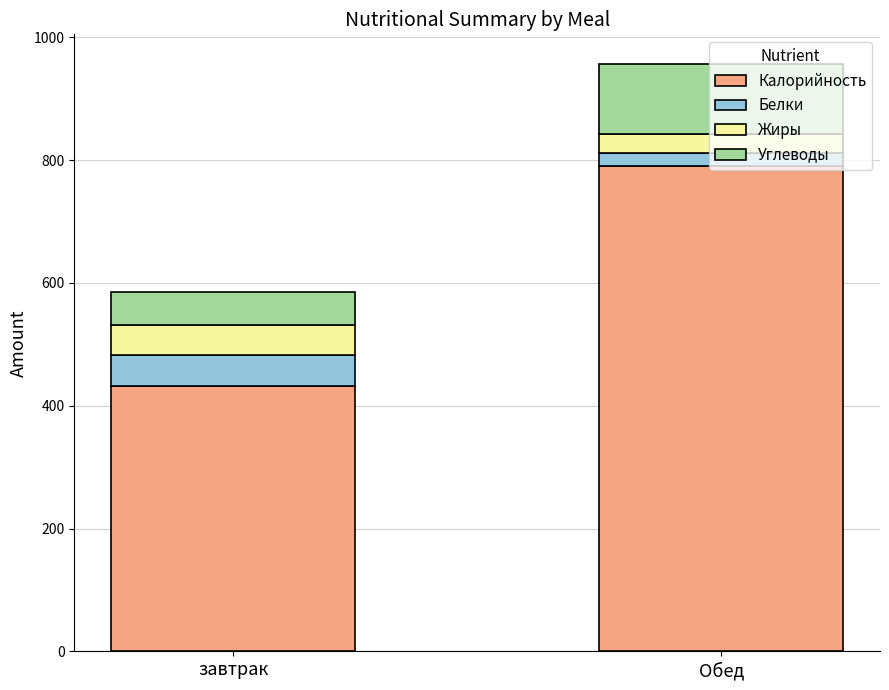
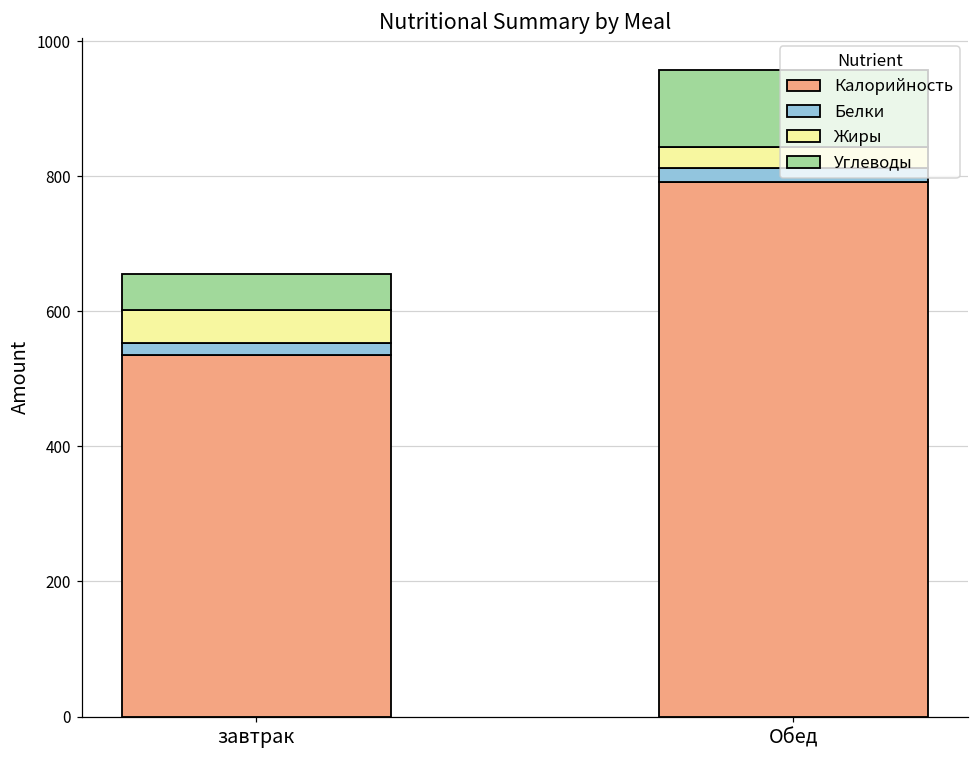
Калорийность, завтрак: 430 -> 540
Белки, завтрак: 50 -> 20
